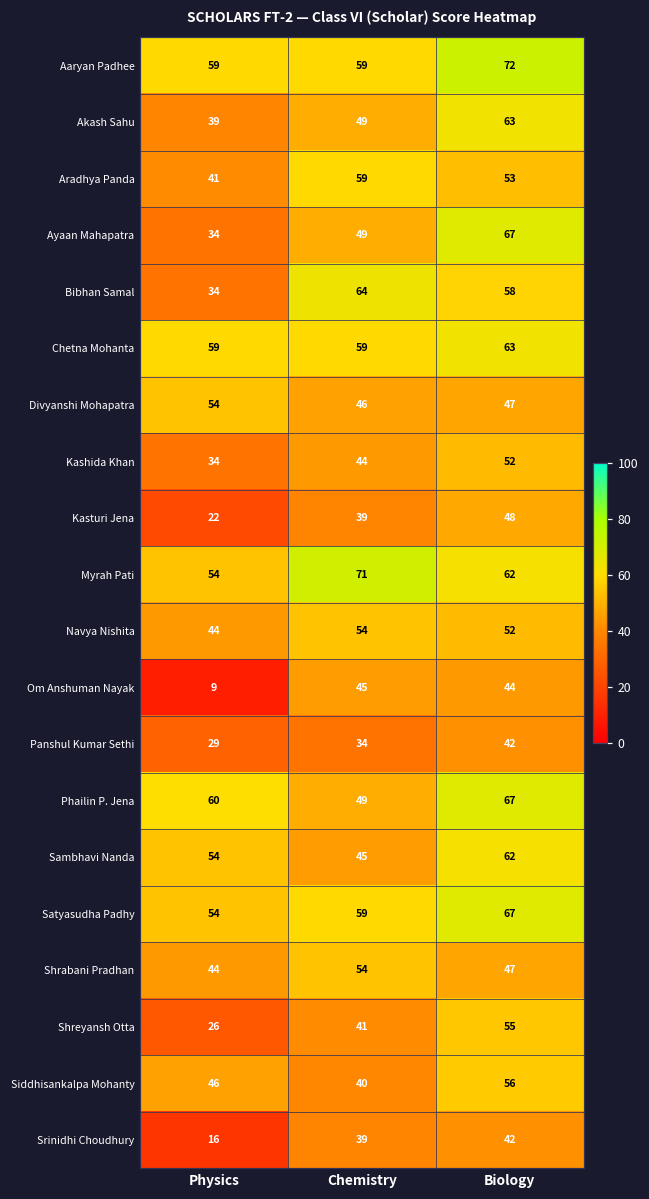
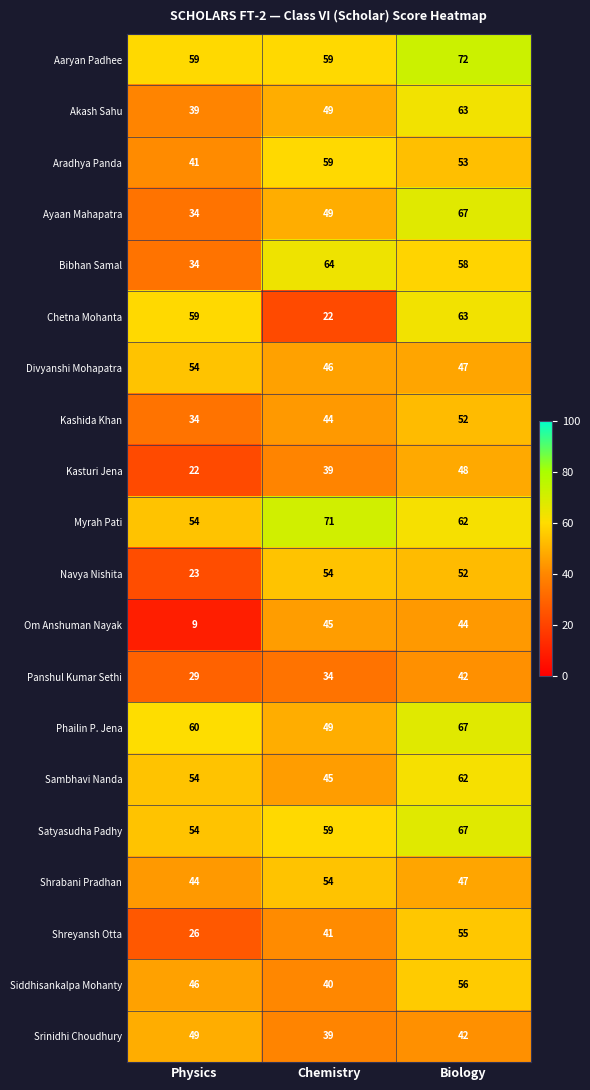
Chetna Mohanta, Chemistry: 59 -> 22
Navya Nishita, Physics: 44 -> 23
Srinidhi Choudhury, Physics: 16 -> 49
